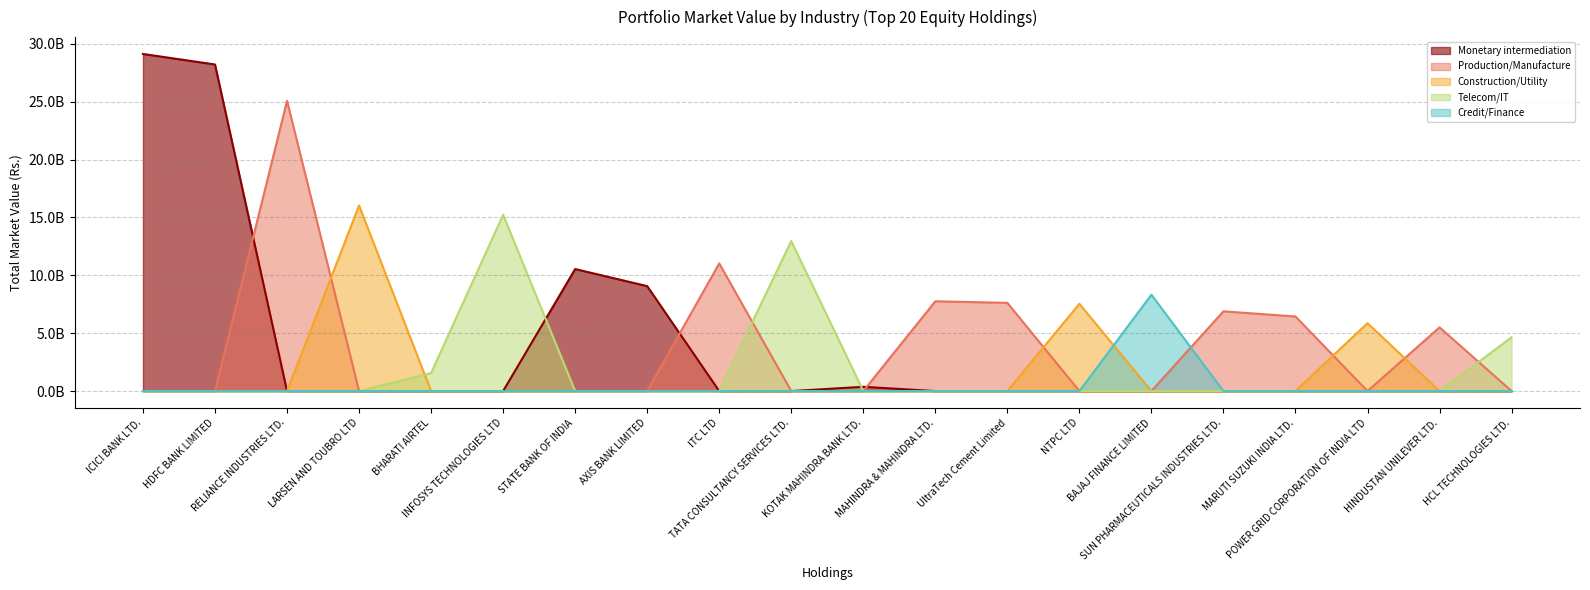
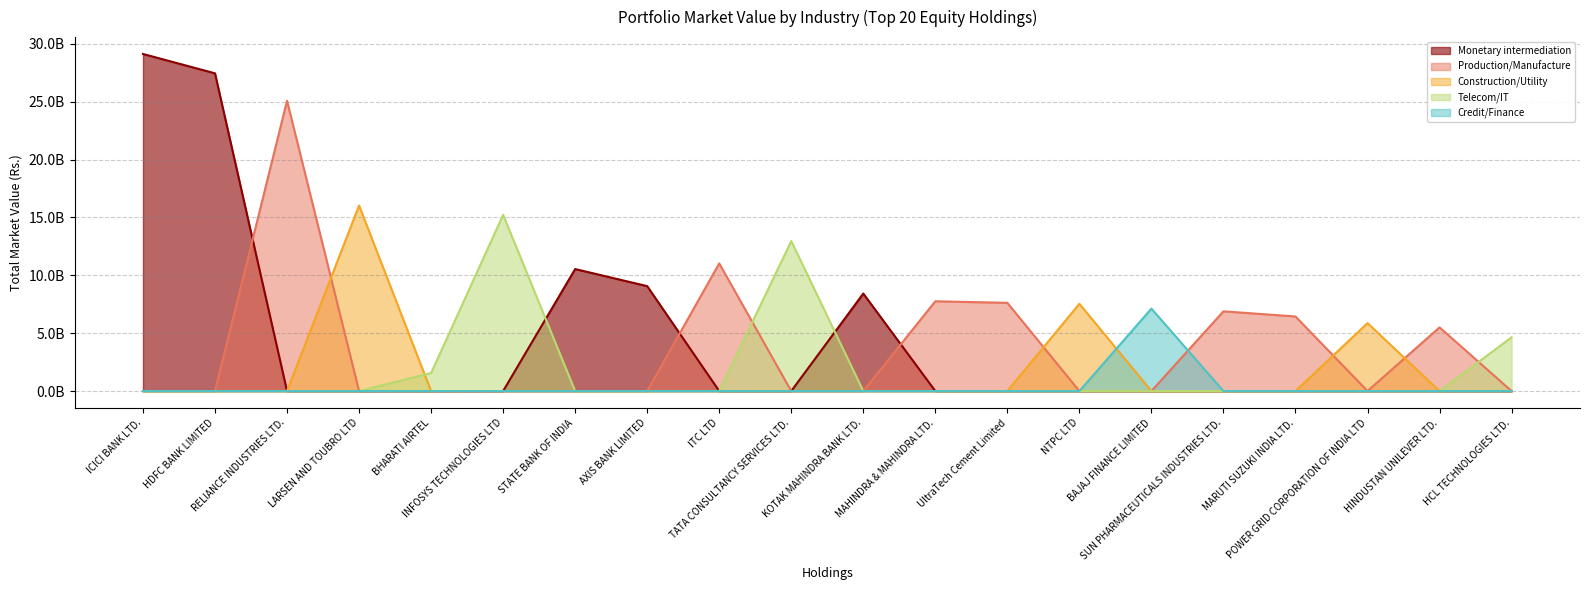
Monetary intermediation, HDFC BANK LIMITED: 28200000000 -> 27500000000
Monetary intermediation, KOTAK MAHINDRA BANK LTD.: 400000000 -> 8400000000
Credit/Finance, BAJAJ FINANCE LIMITED: 8300000000 -> 7100000000
